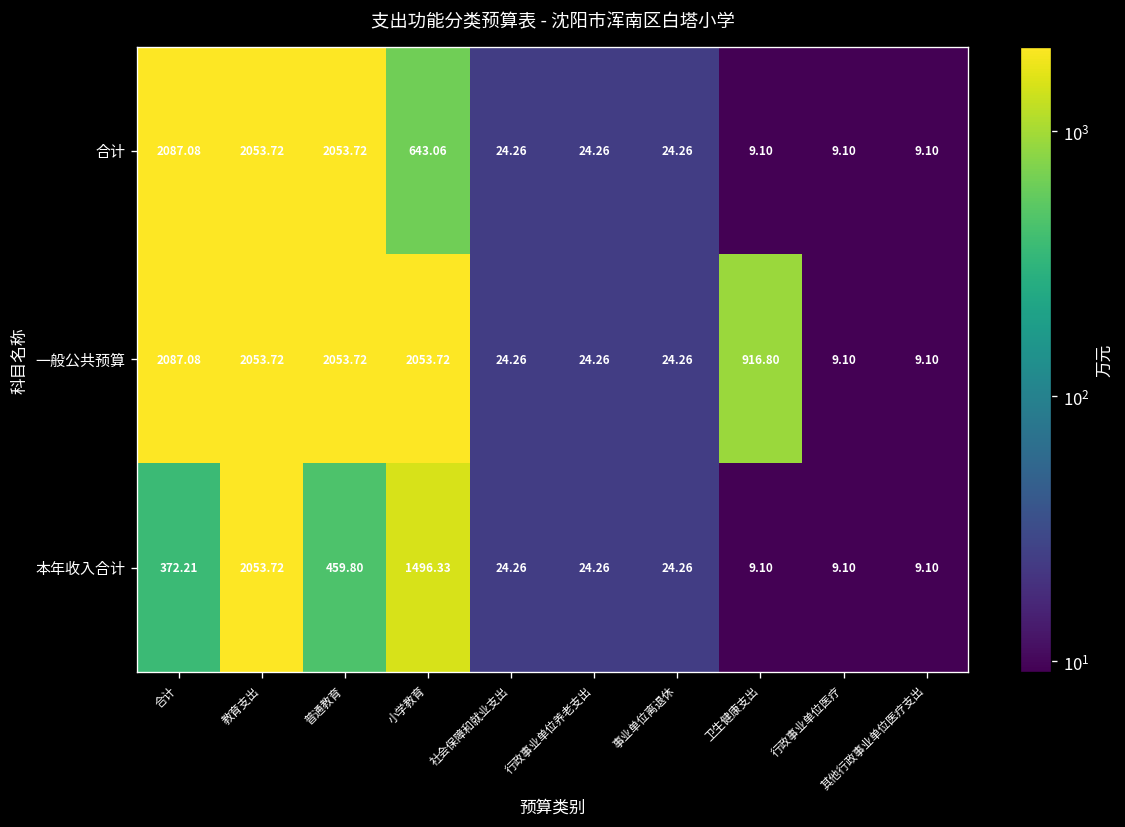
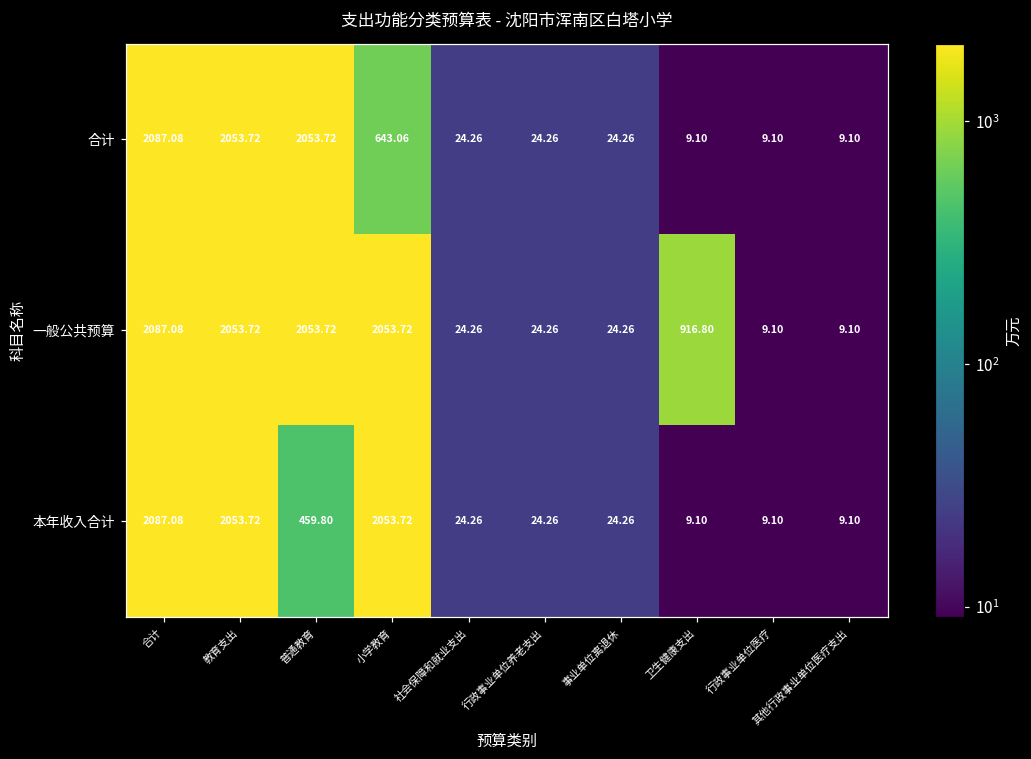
本年收入合计, 合计: 372.21 -> 2087.08
本年收入合计, 小学教育: 1496.33 -> 2053.72
